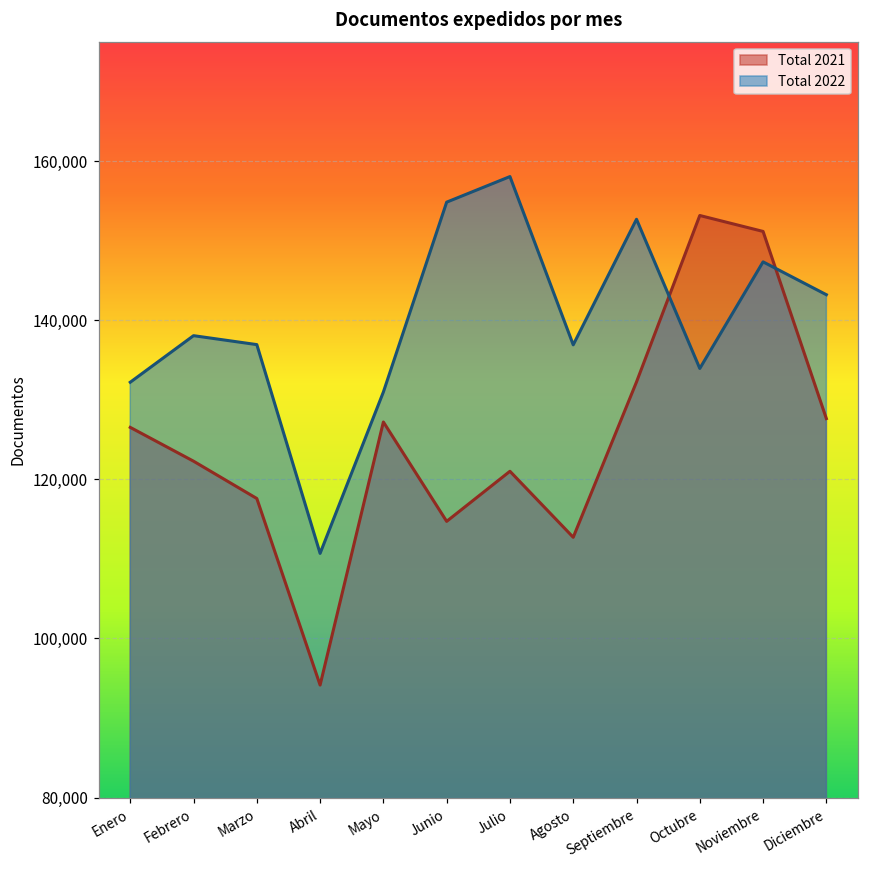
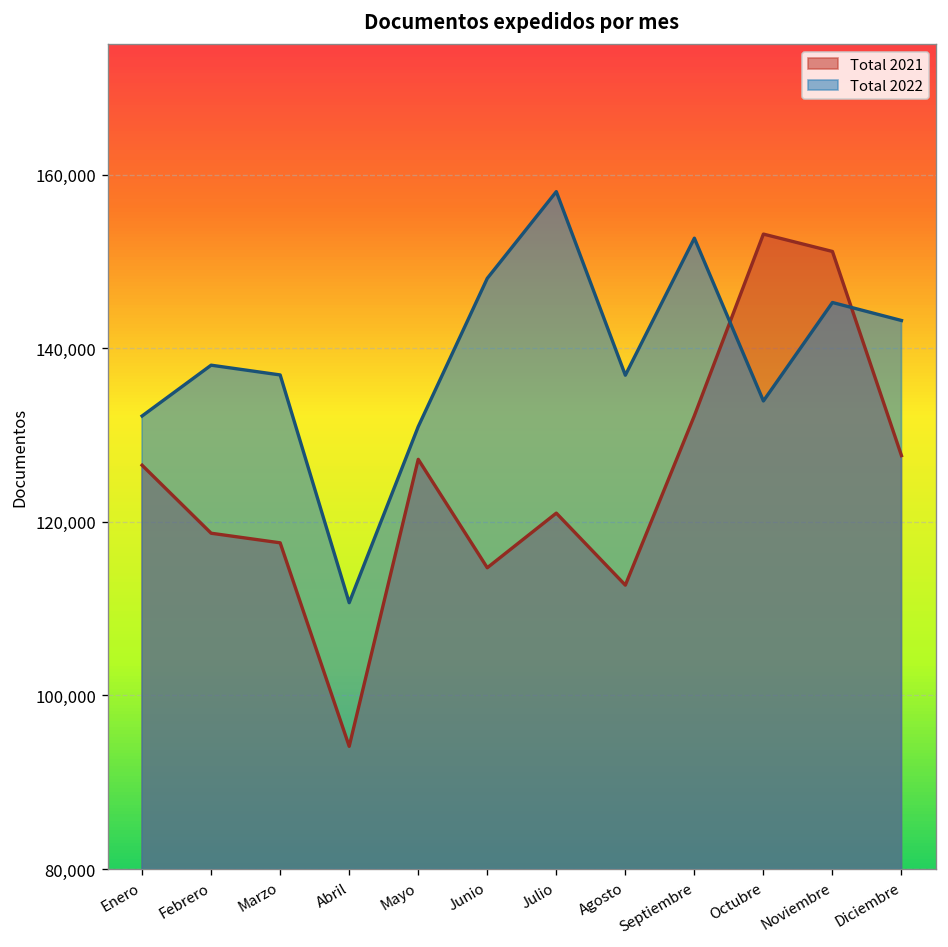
Total 2021, Febrero: 122,000 -> 119,000
Total 2022, Junio: 155,000 -> 148,000
Total 2022, Noviembre: 147,000 -> 145,000
